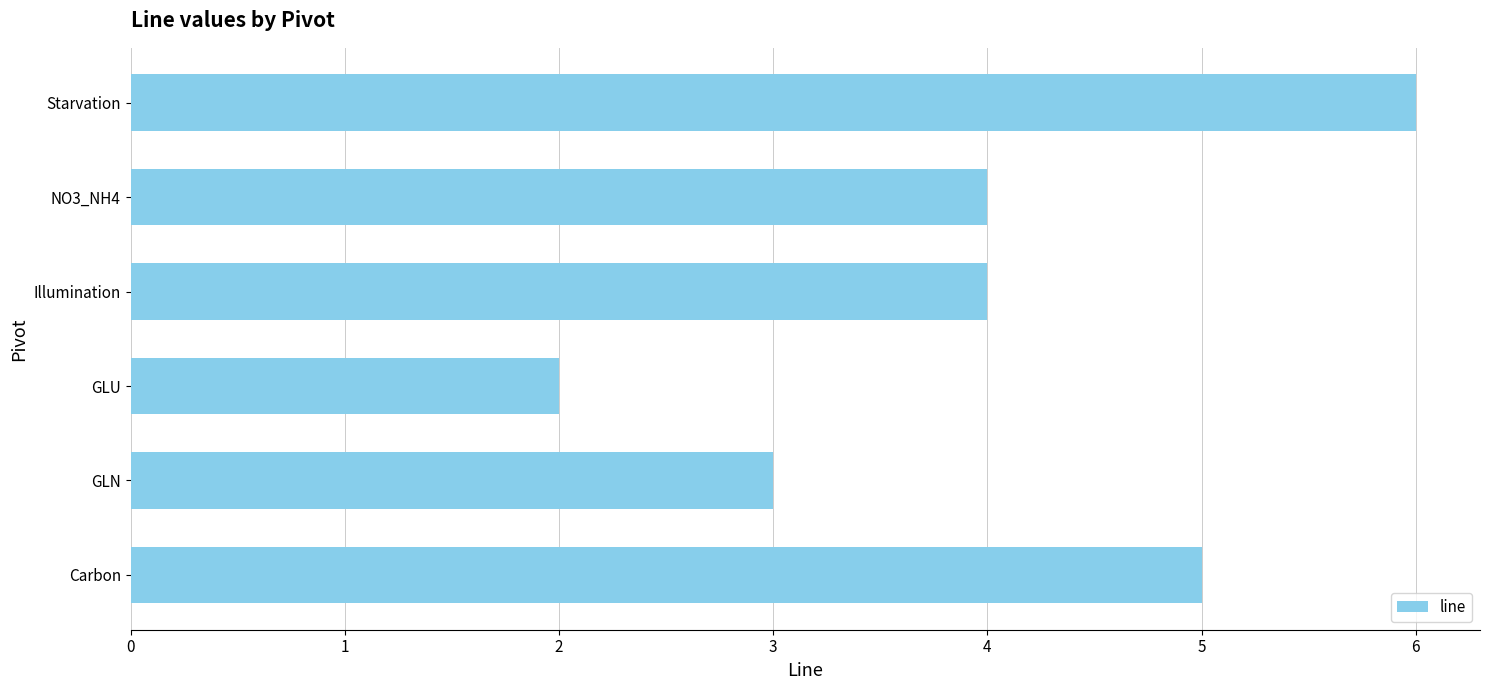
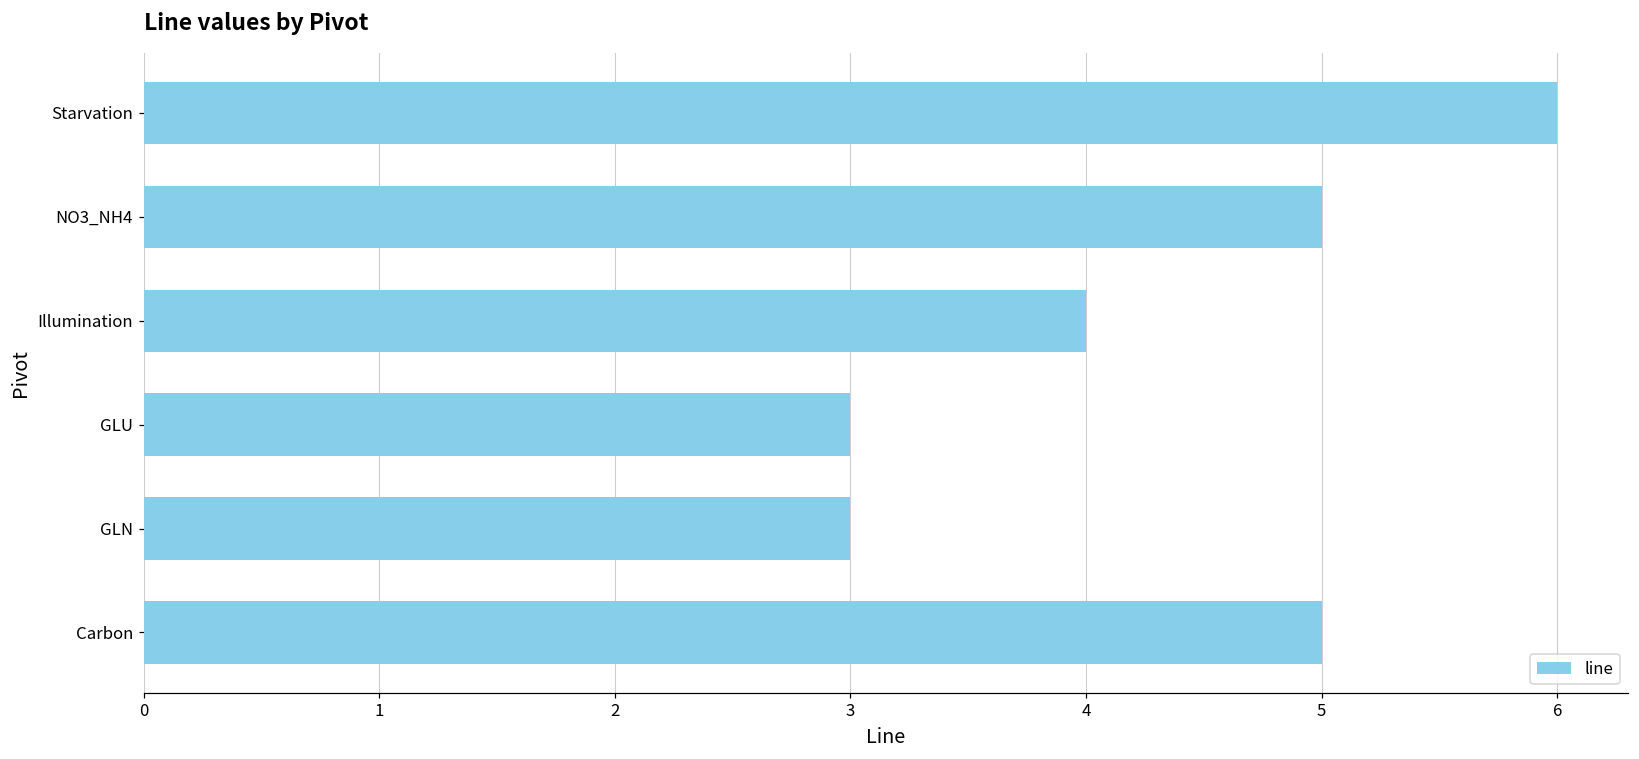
NO3_NH4: 4 -> 5
GLU: 2 -> 3
